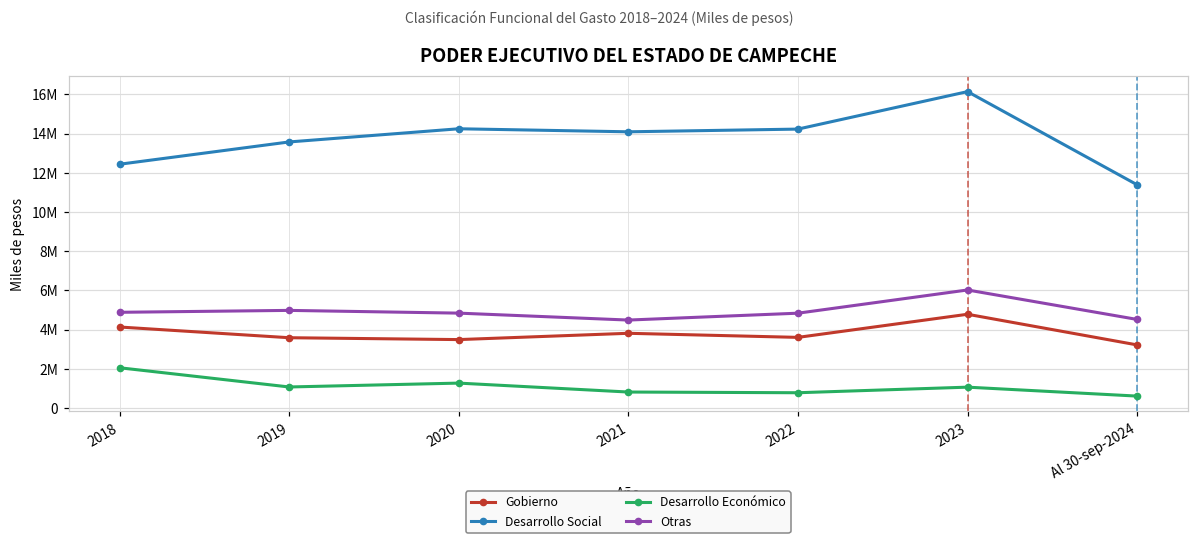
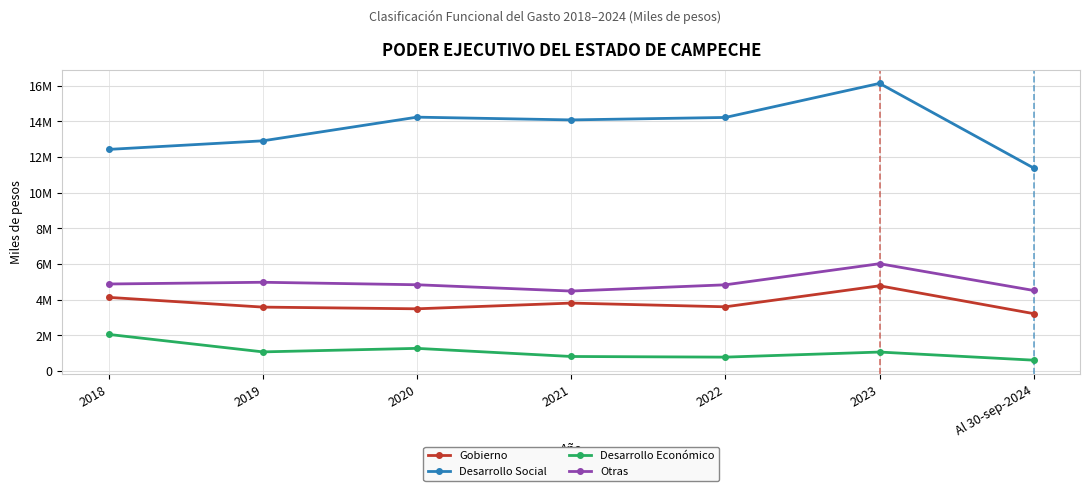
Desarrollo Social, 2019: 13600000 -> 12900000
